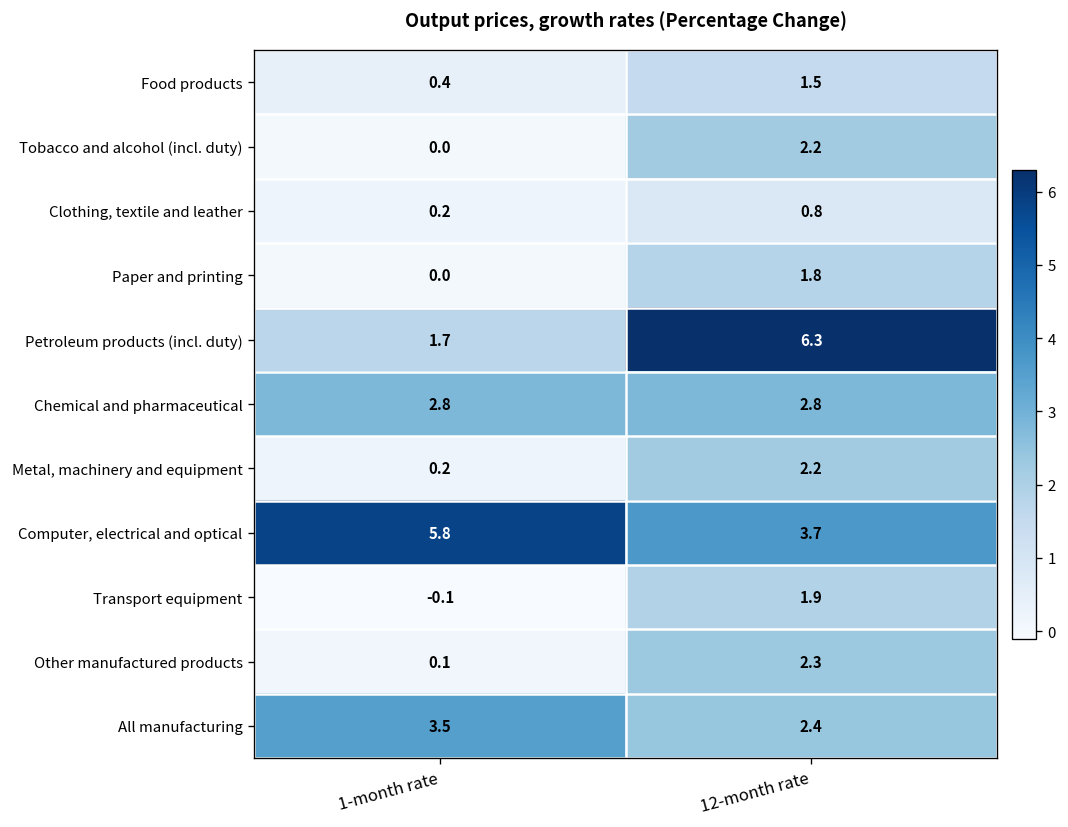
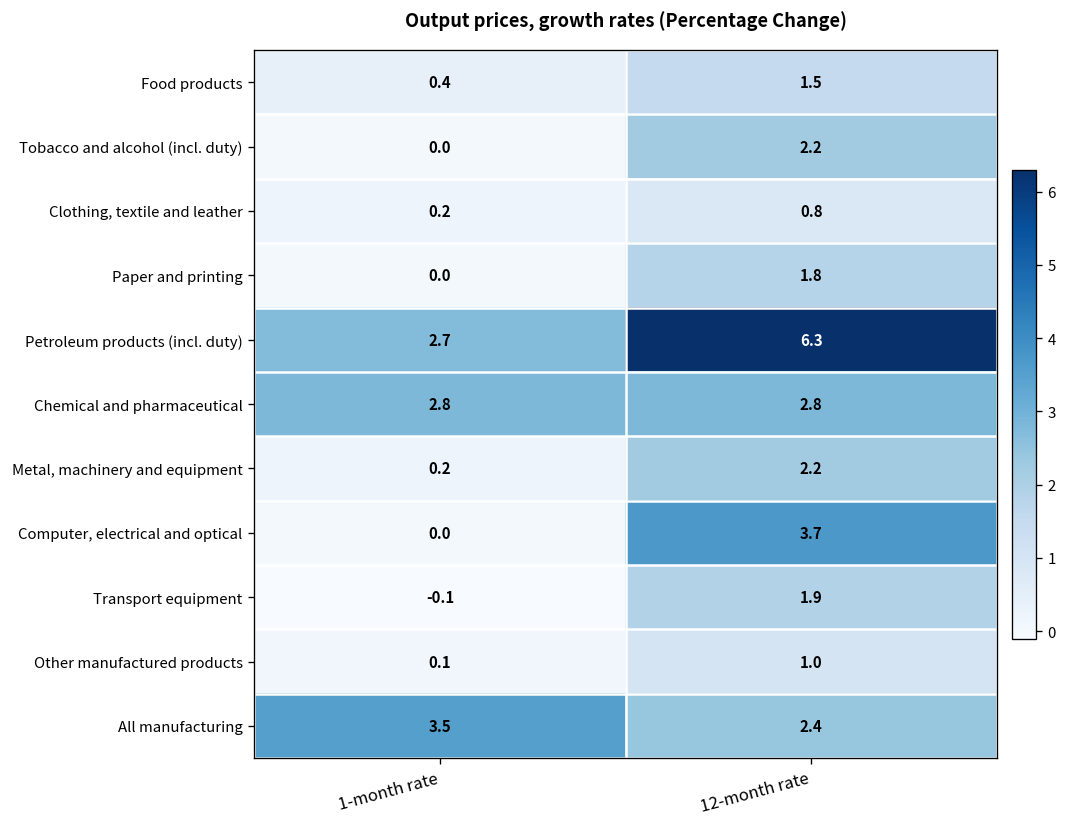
Petroleum products (incl. duty), 1-month rate: 1.7 -> 2.7
Computer, electrical and optical, 1-month rate: 5.8 -> 0.0
Other manufactured products, 12-month rate: 2.3 -> 1.0
